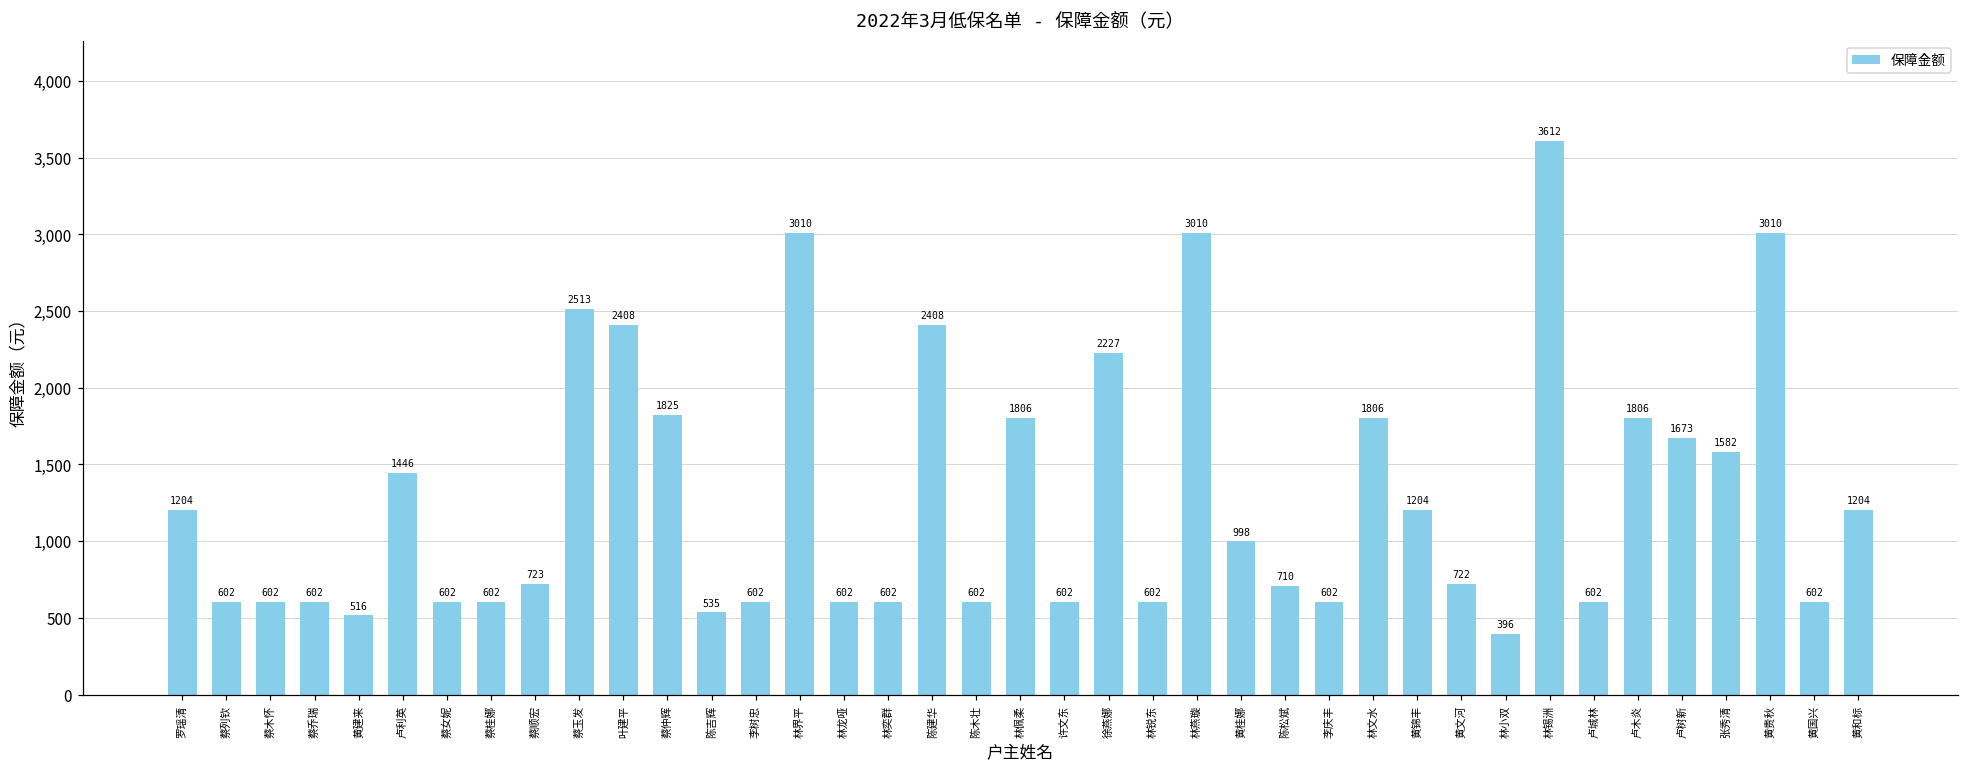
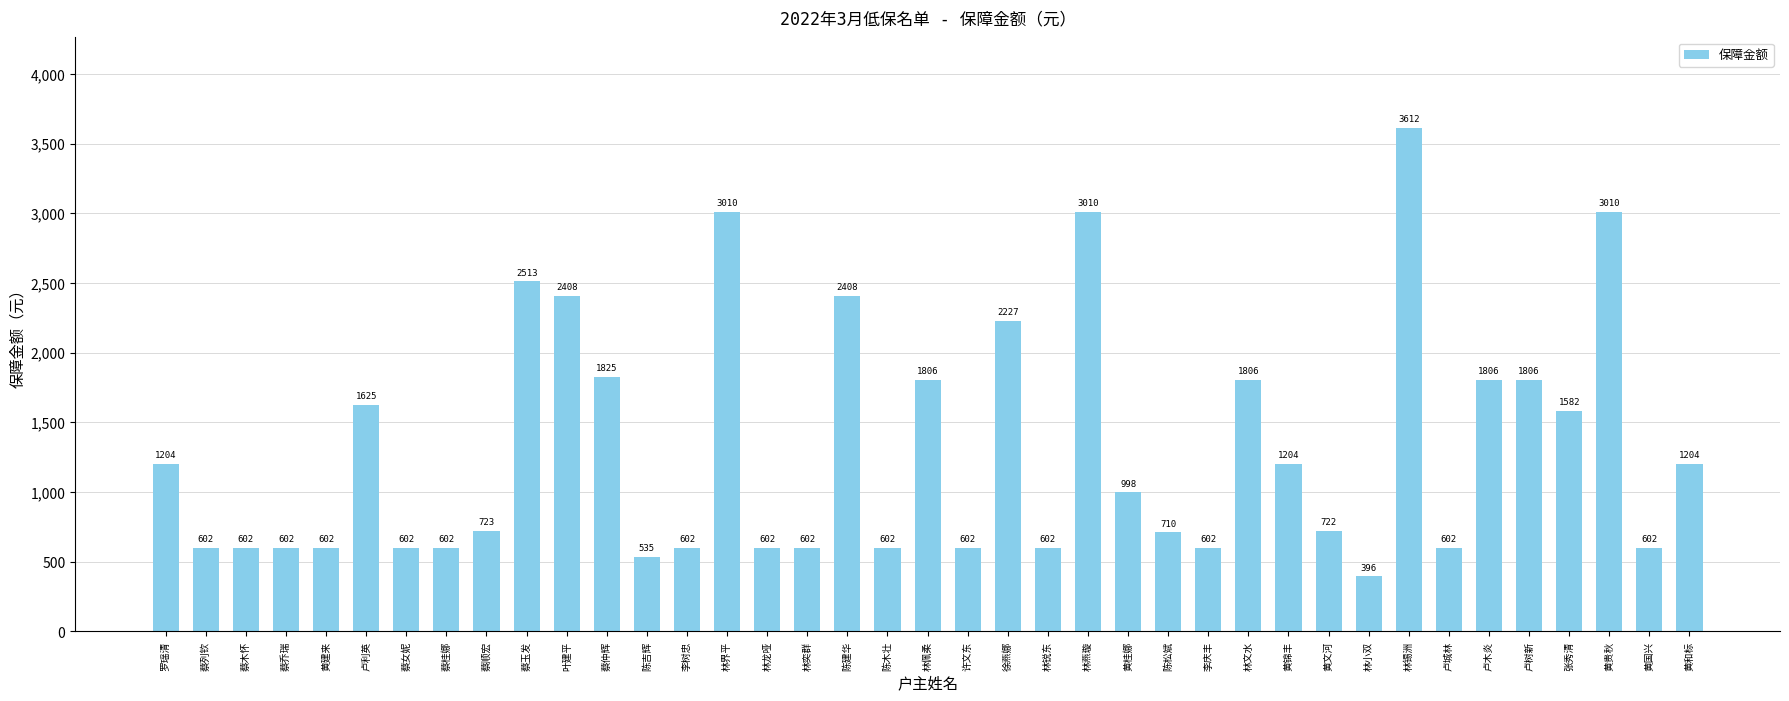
黄建来: 516 -> 602
卢利英: 1446 -> 1625
卢树新: 1673 -> 1806
